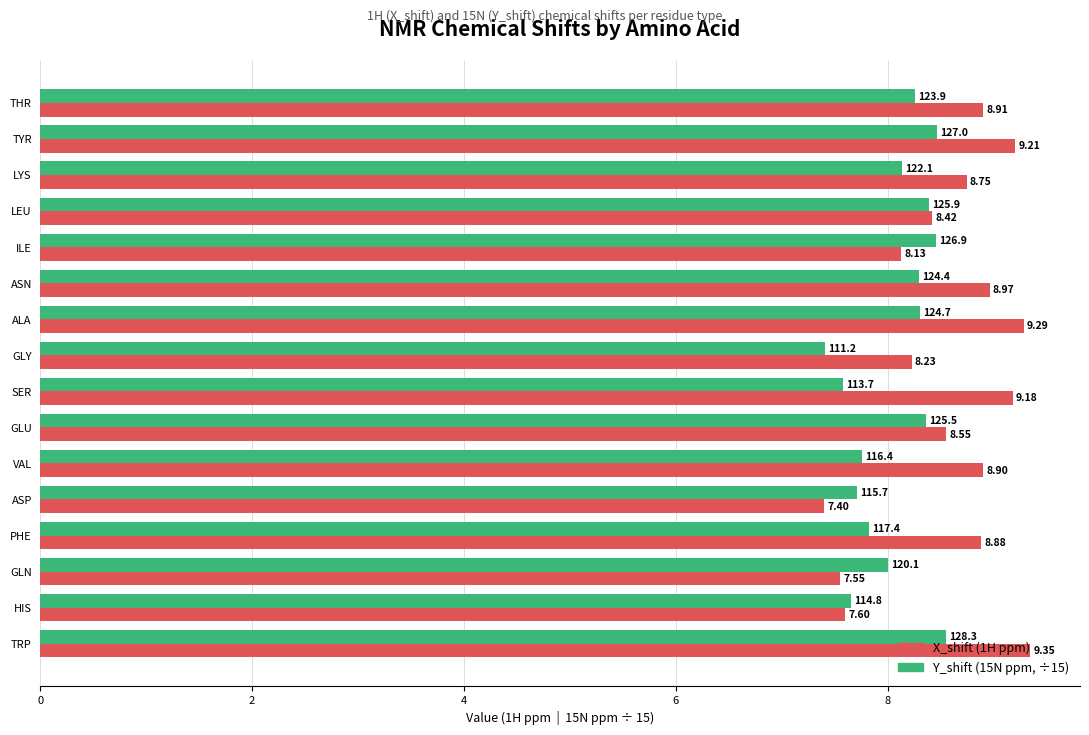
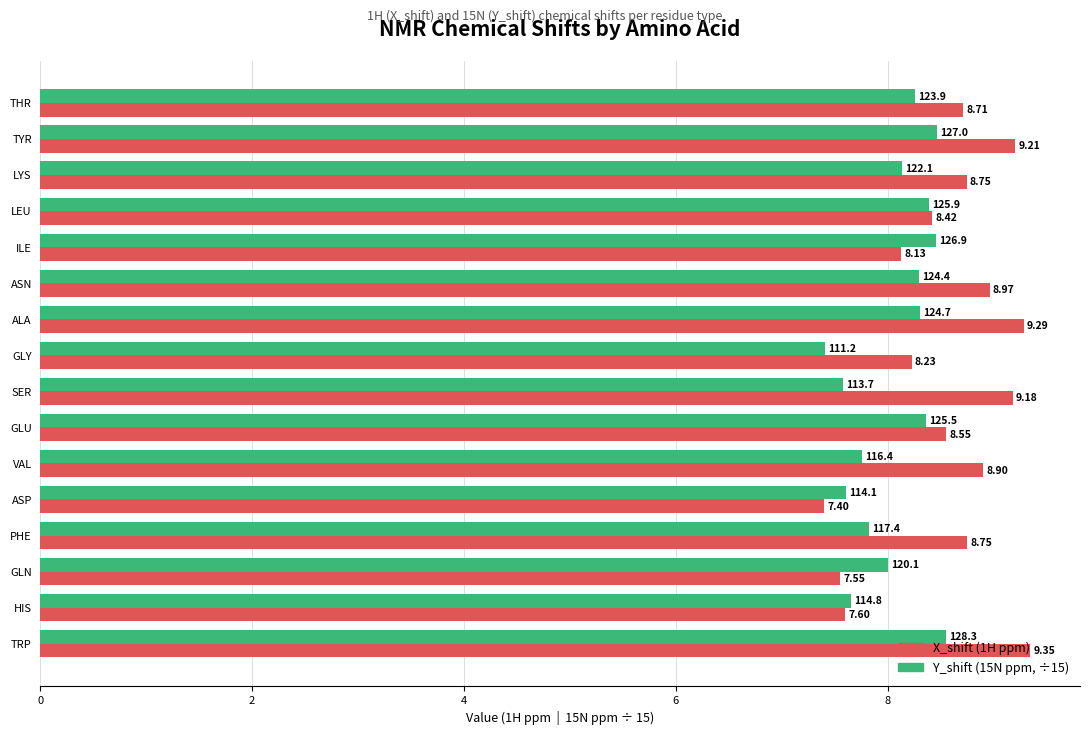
X_shift (1H ppm), THR: 8.91 -> 8.71
Y_shift (15N ppm, ÷15), ASP: 115.7 -> 114.1
X_shift (1H ppm), PHE: 8.88 -> 8.75
